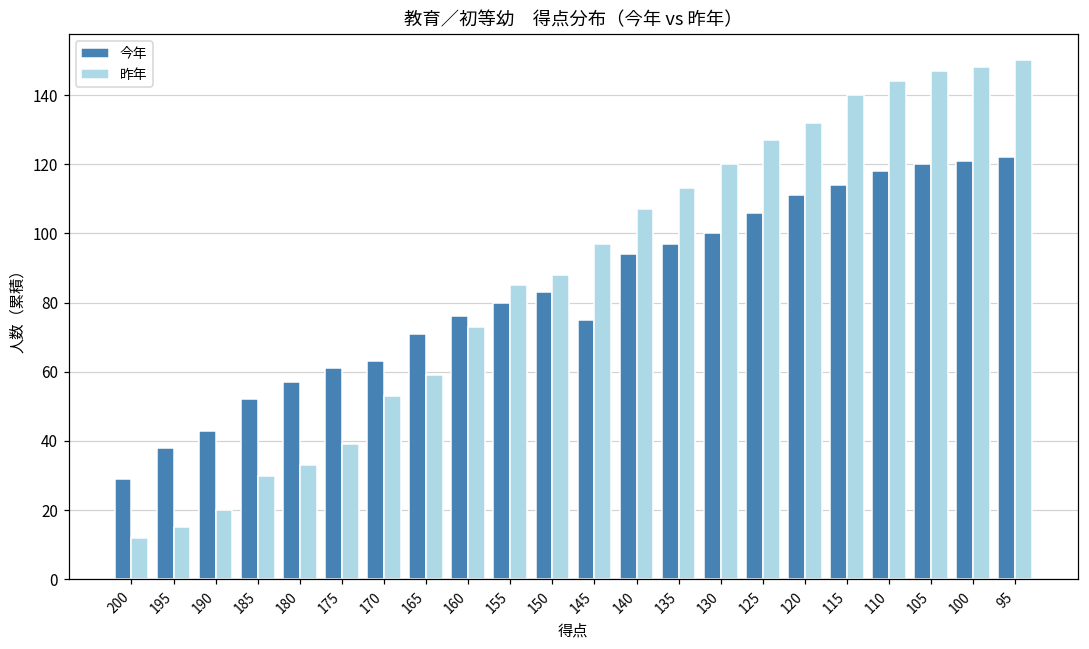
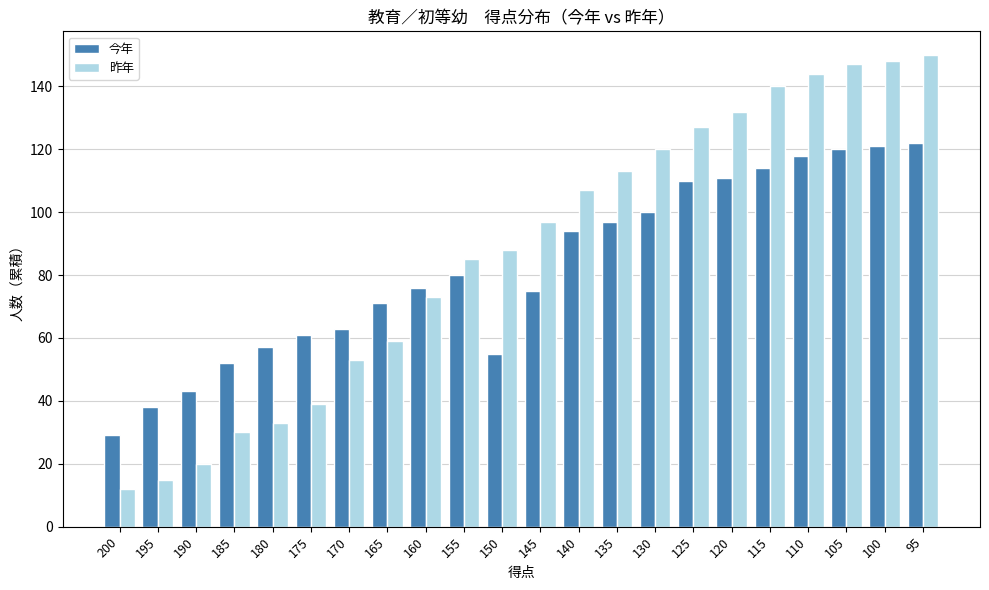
今年, 150: 83 -> 55
今年, 125: 106 -> 110
